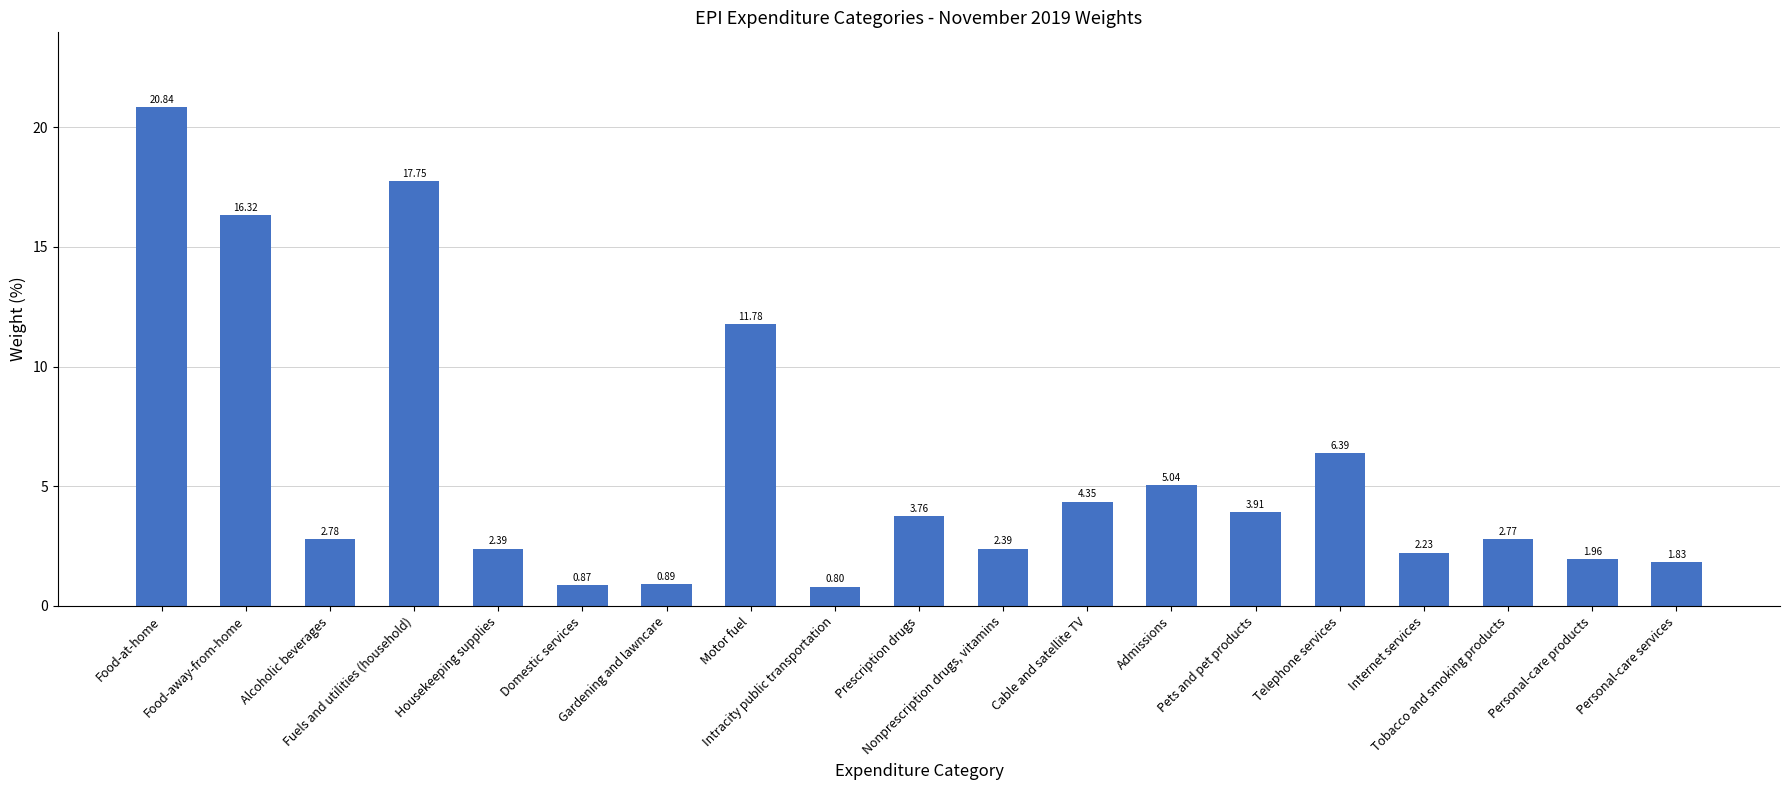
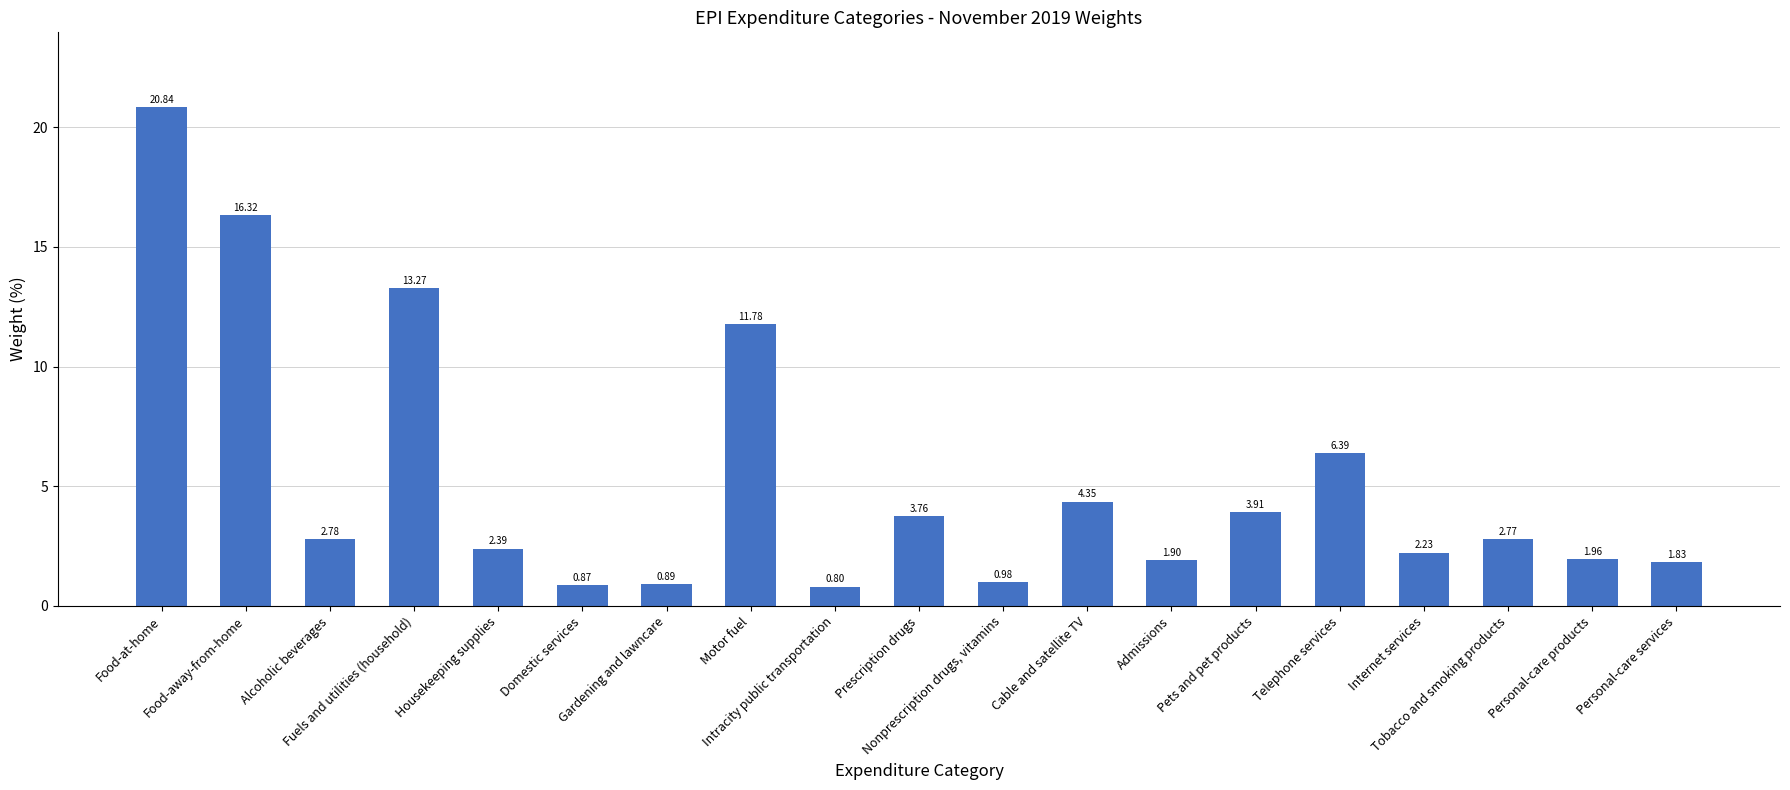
Fuels and utilities (household): 17.75 -> 13.27
Nonprescription drugs, vitamins: 2.39 -> 0.98
Admissions: 5.04 -> 1.90
